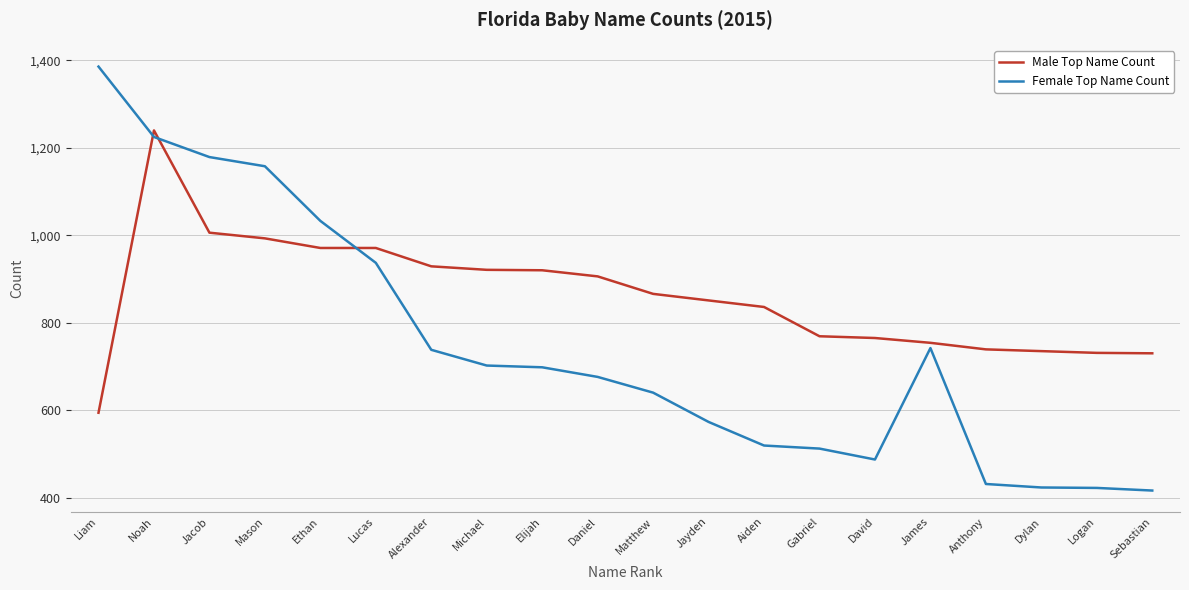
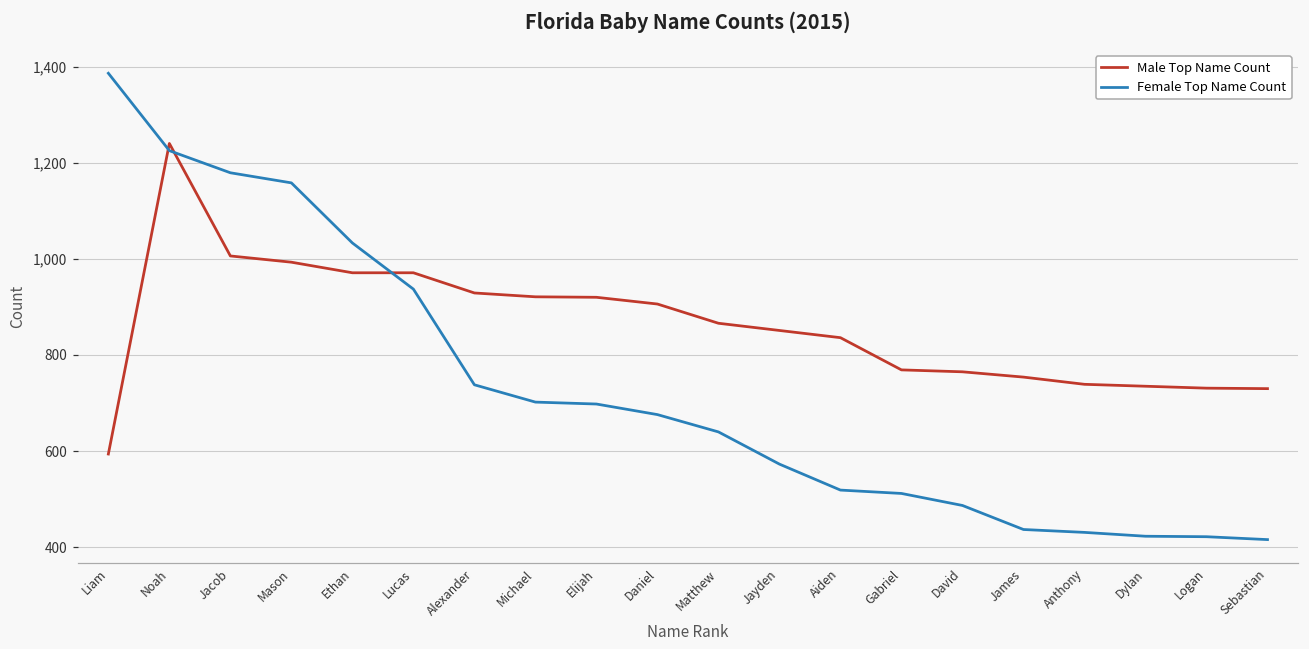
Female Top Name Count, James: 740 -> 440
